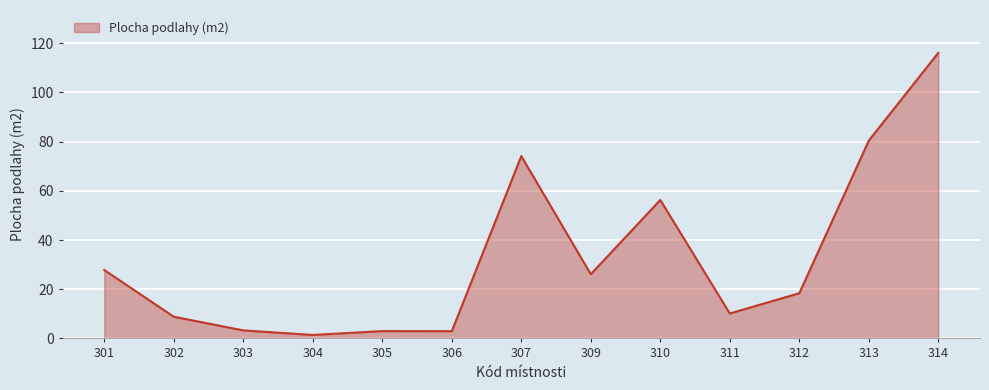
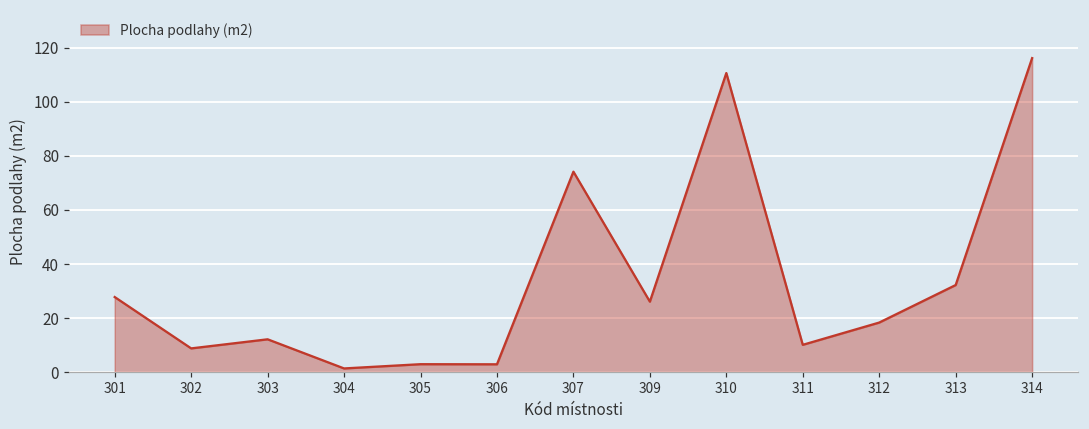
303: 3 -> 12
310: 56 -> 111
313: 80 -> 32
